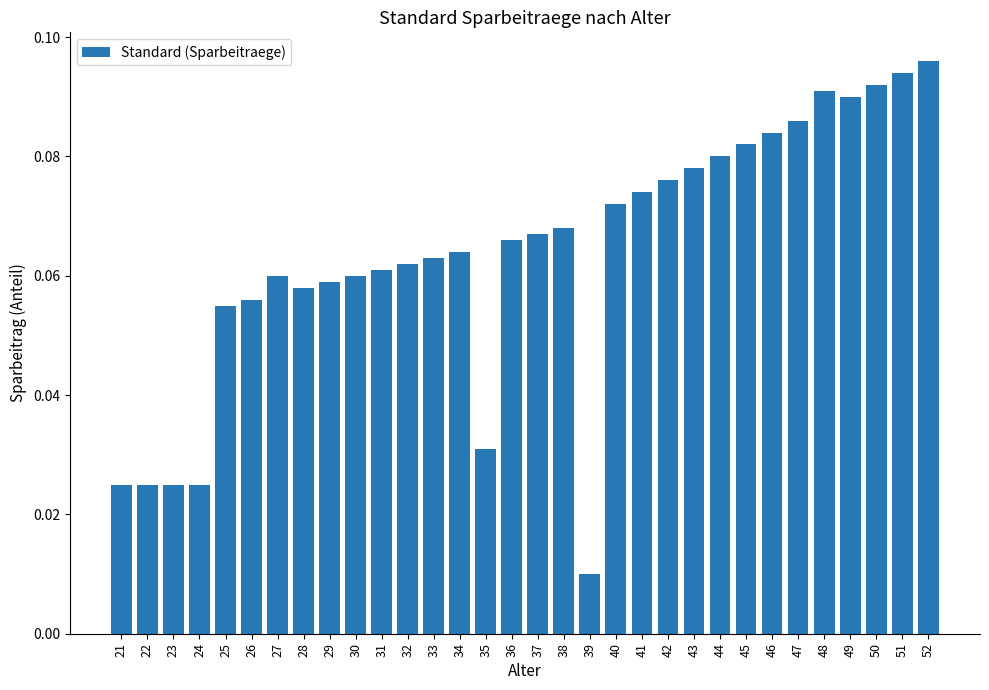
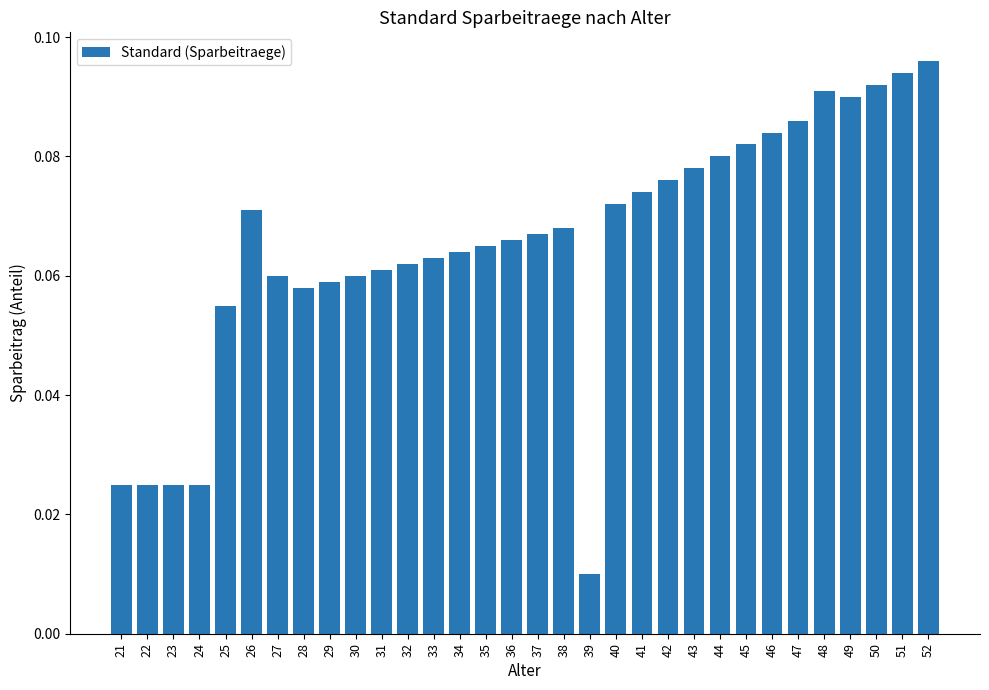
26: 0.056 -> 0.071
35: 0.031 -> 0.065
